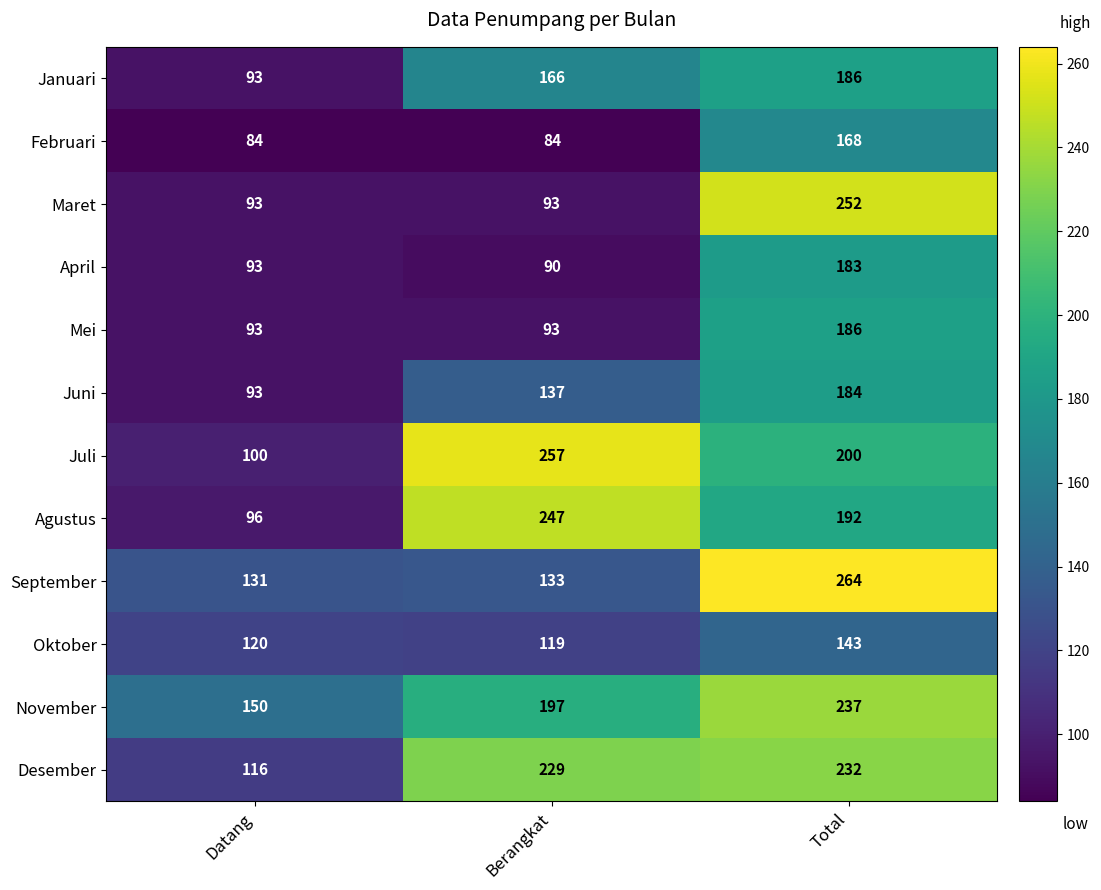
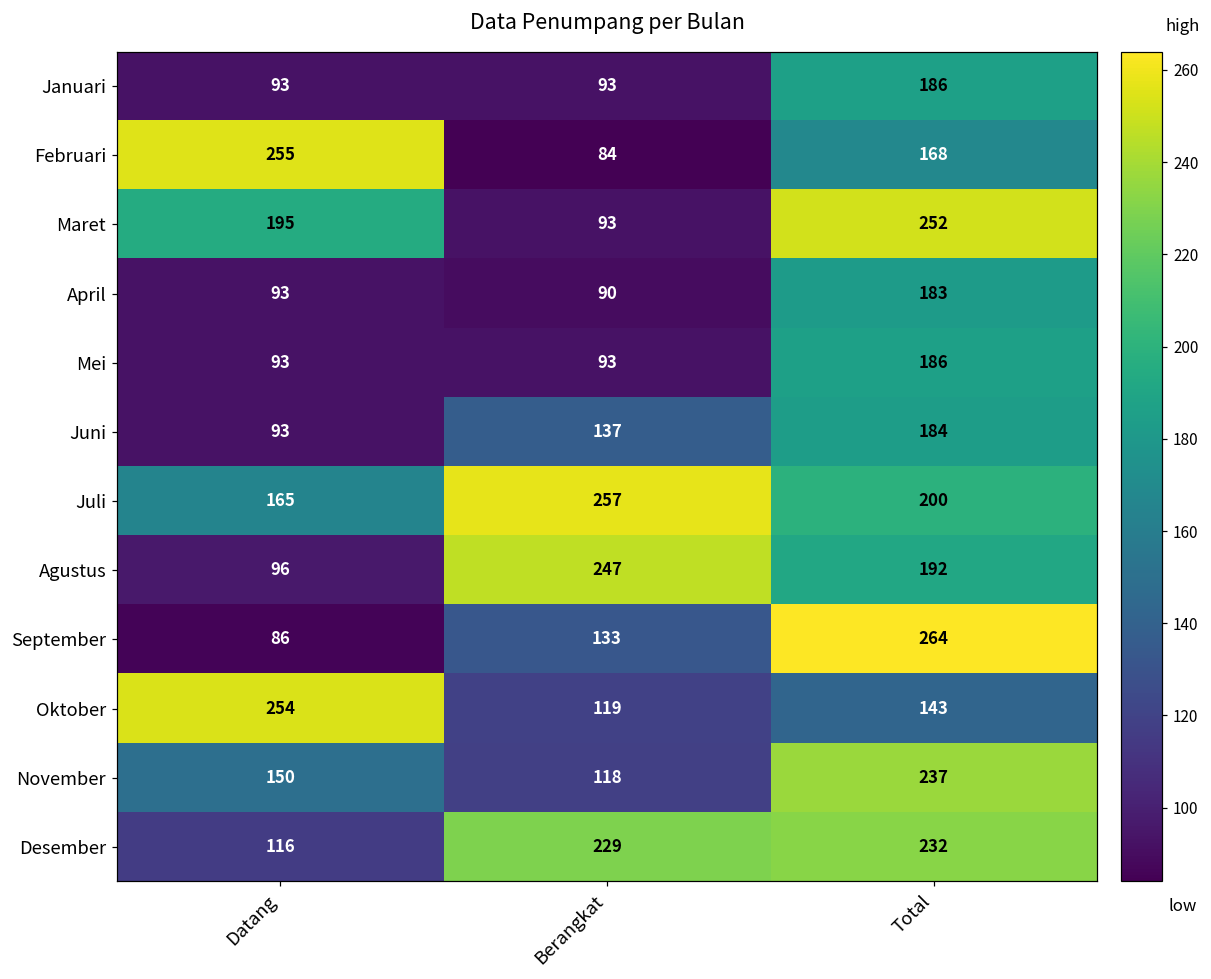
Januari, Berangkat: 166 -> 93
Februari, Datang: 84 -> 255
Maret, Datang: 93 -> 195
Juli, Datang: 100 -> 165
September, Datang: 131 -> 86
Oktober, Datang: 120 -> 254
November, Berangkat: 197 -> 118
